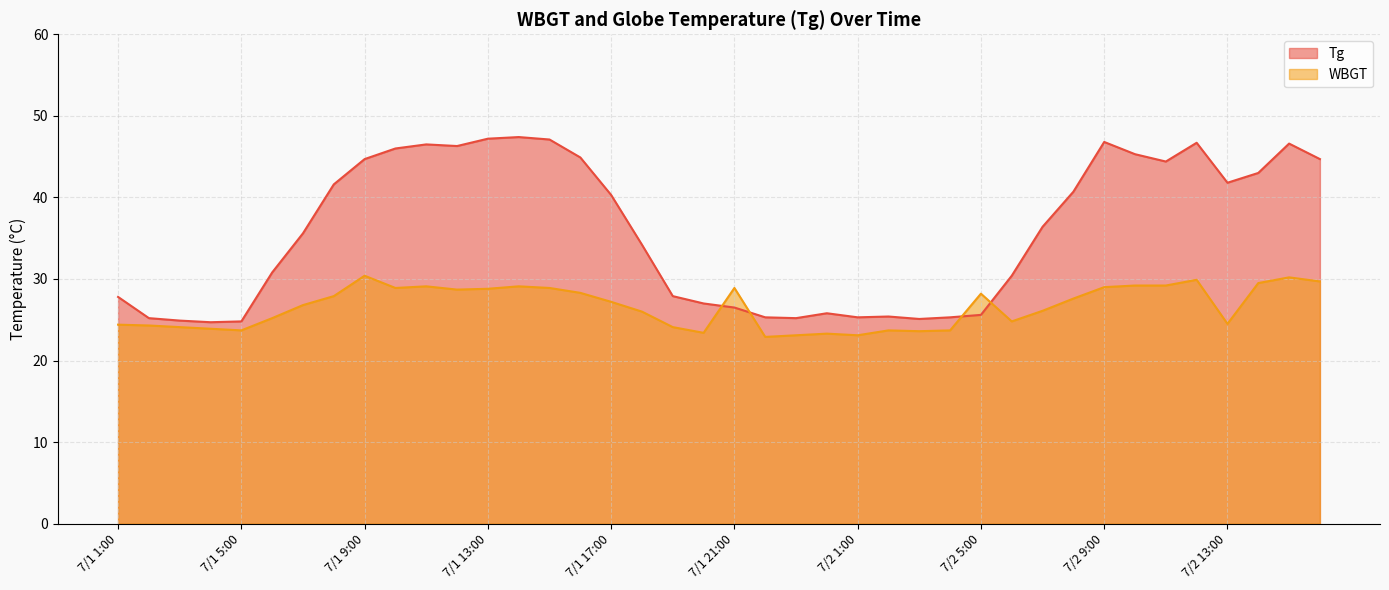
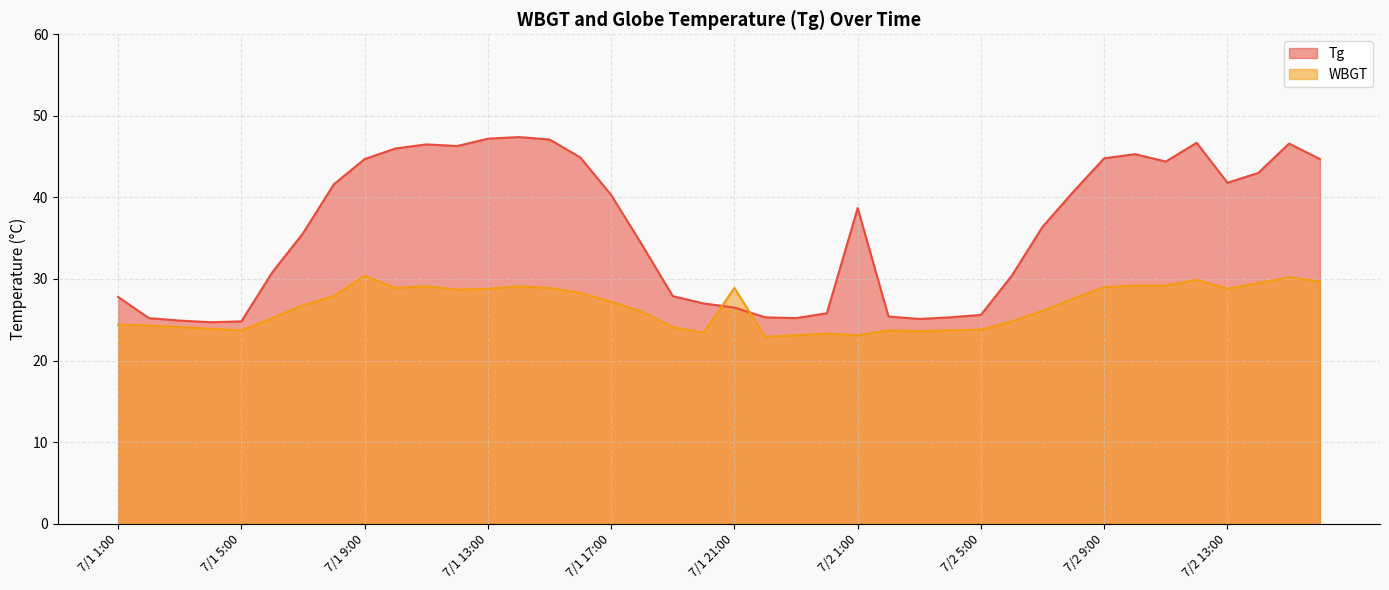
Tg, 7/2 1:00: 25 -> 39
WBGT, 7/2 5:00: 28 -> 24
Tg, 7/2 9:00: 47 -> 45
WBGT, 7/2 13:00: 25 -> 29
